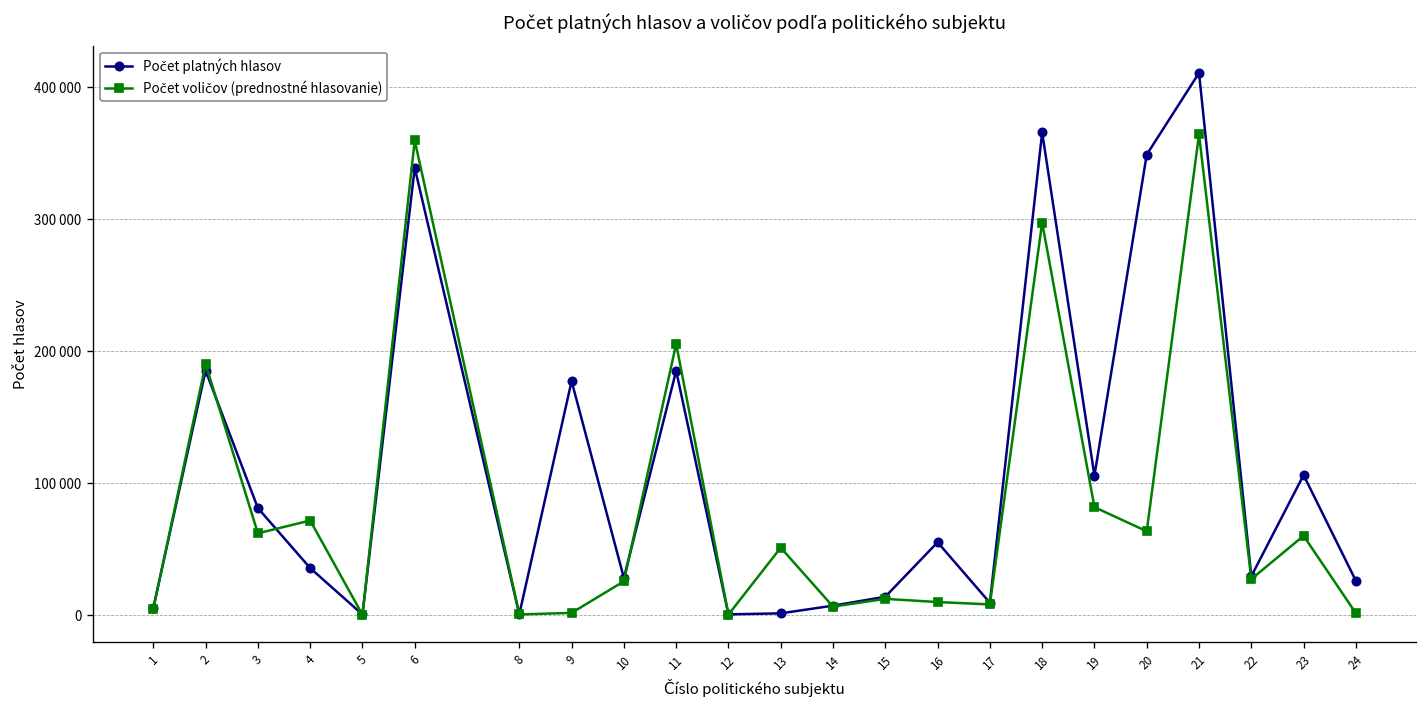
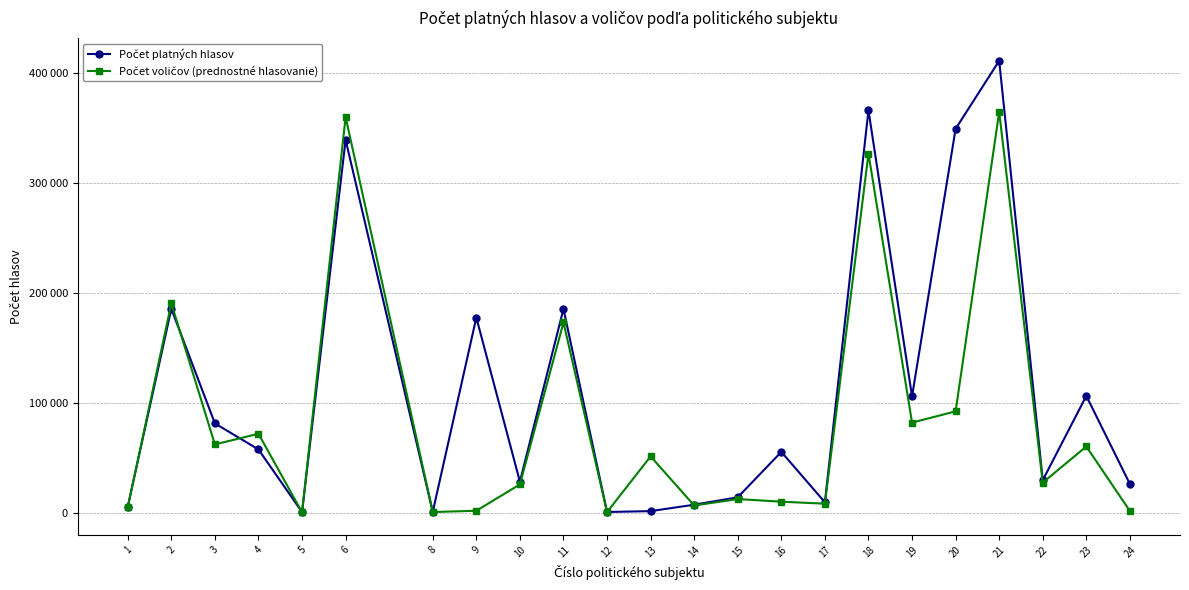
Počet platných hlasov, 4: 36000 -> 57000
Počet voličov (prednostné hlasovanie), 11: 206000 -> 173000
Počet voličov (prednostné hlasovanie), 18: 297000 -> 326000
Počet voličov (prednostné hlasovanie), 20: 63000 -> 92000
